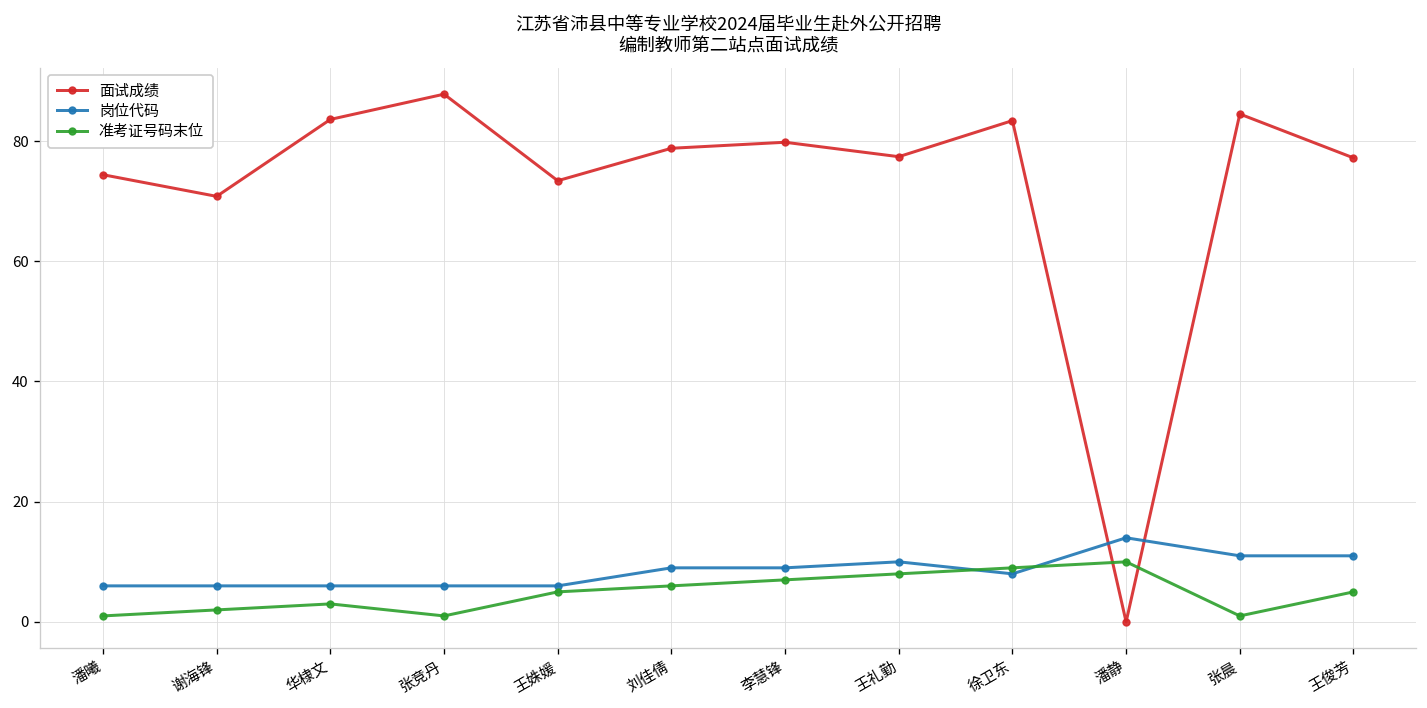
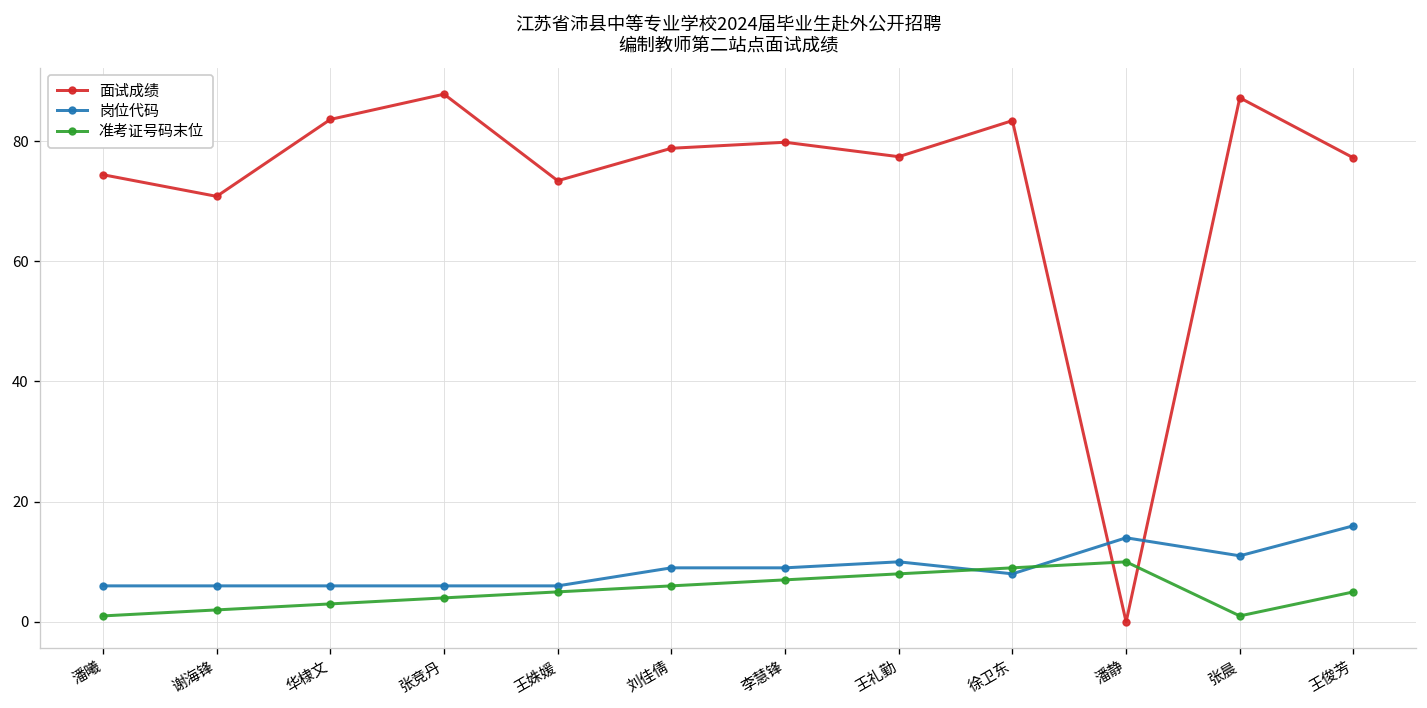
准考证号码末位, 张竞丹: 1 -> 4
面试成绩, 张晨: 85 -> 87
岗位代码, 王俊芳: 11 -> 16
